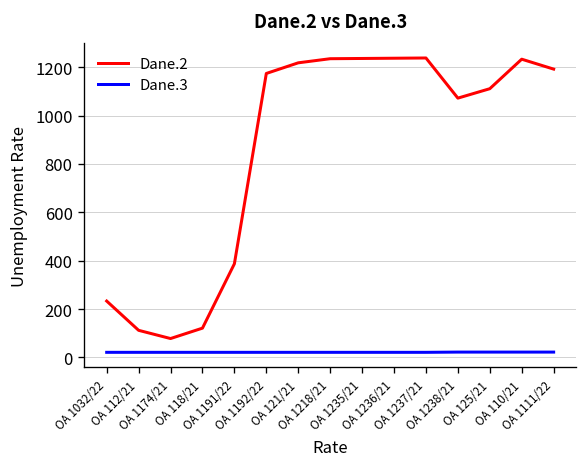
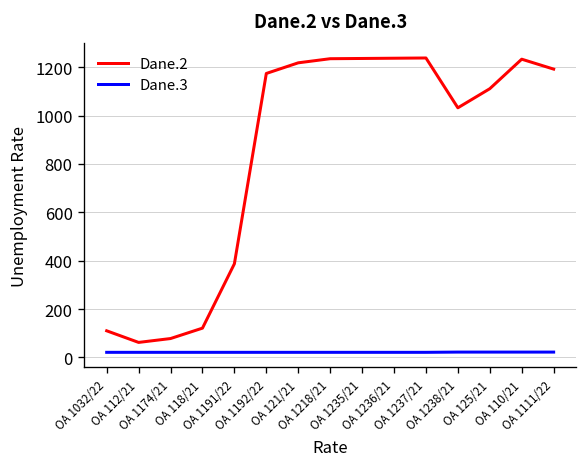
Dane.2, OA 1032/22: 230 -> 110
Dane.2, OA 112/21: 110 -> 60
Dane.2, OA 1238/21: 1070 -> 1030
